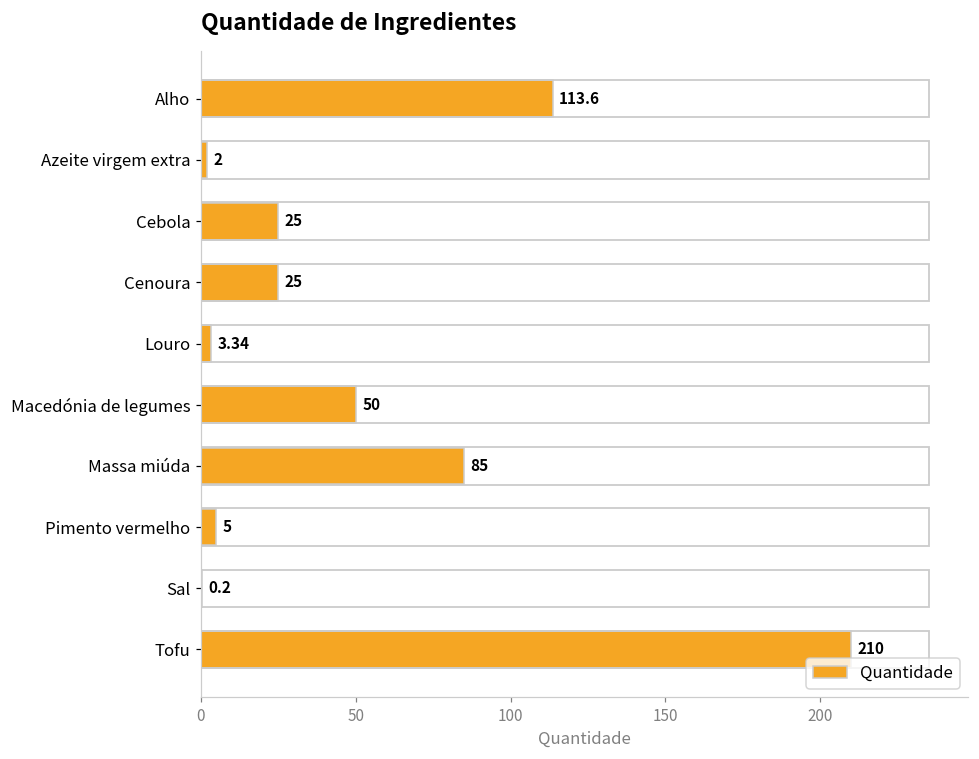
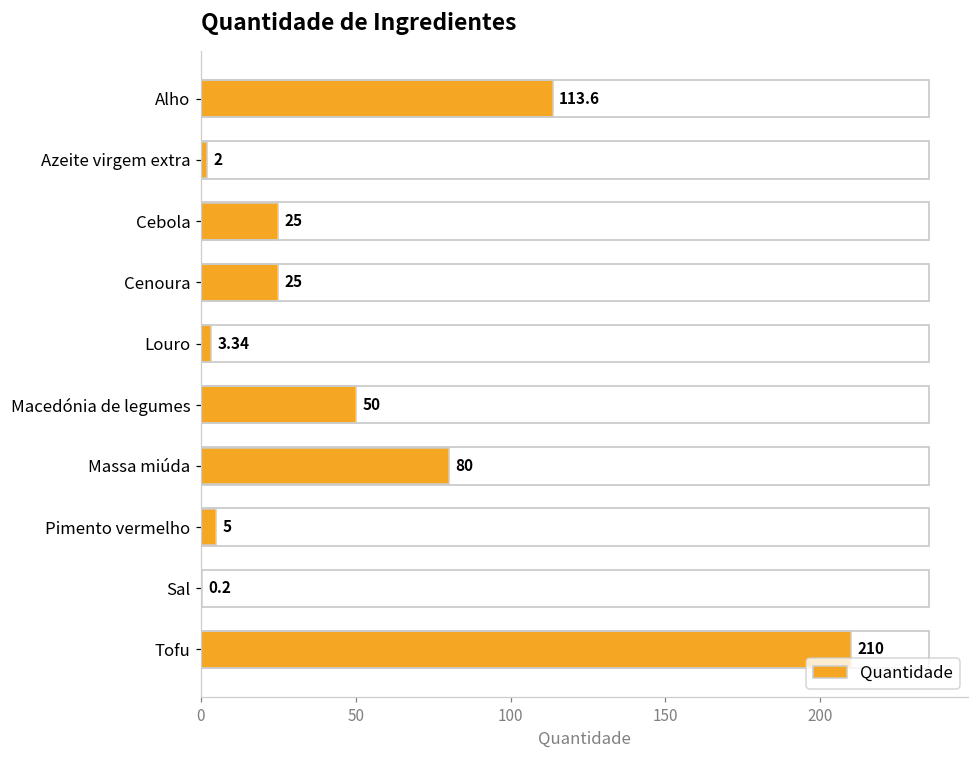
Massa miúda: 85 -> 80
